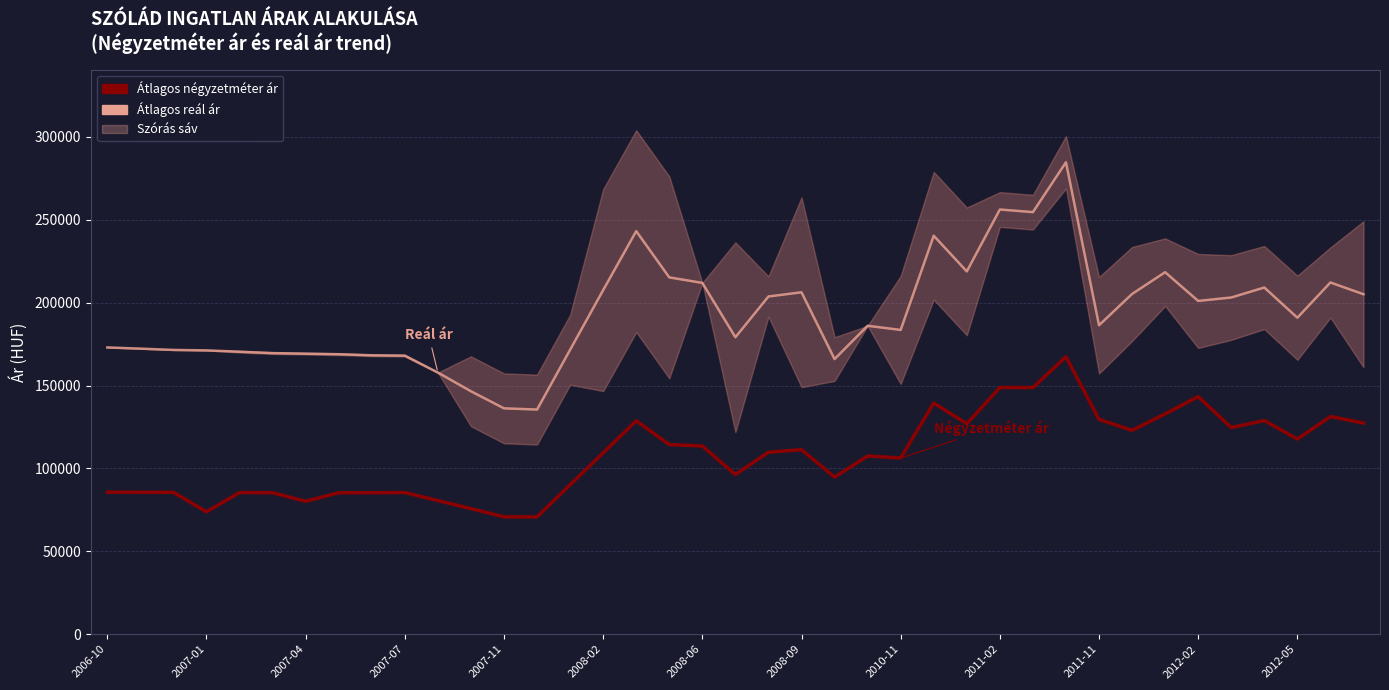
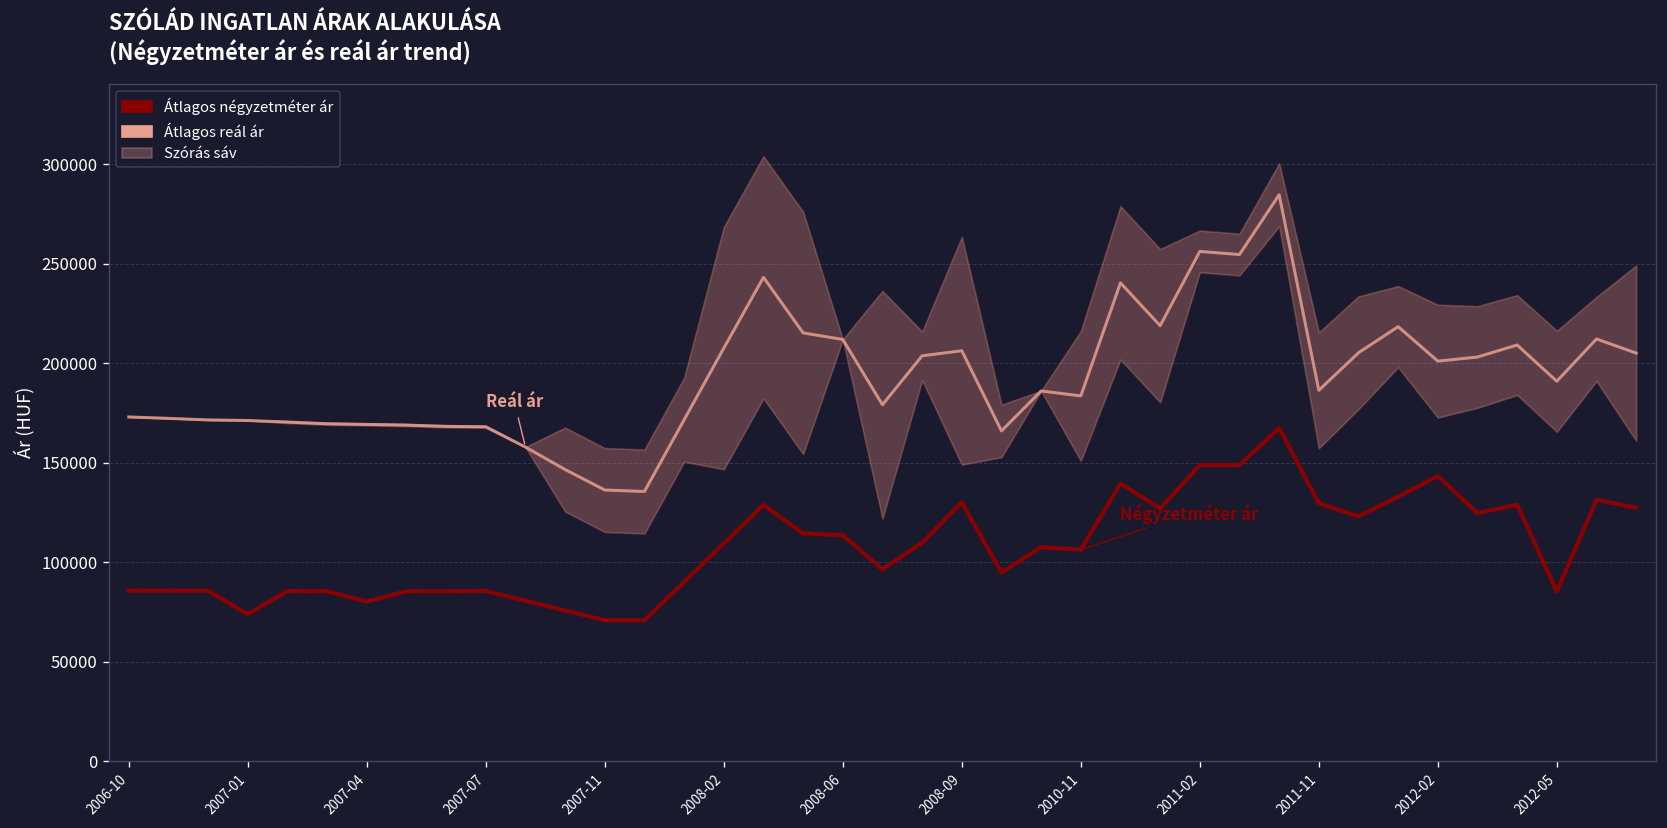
Átlagos négyzetméter ár, 2008-09: 111000 -> 130000
Átlagos négyzetméter ár, 2012-05: 118000 -> 85000
